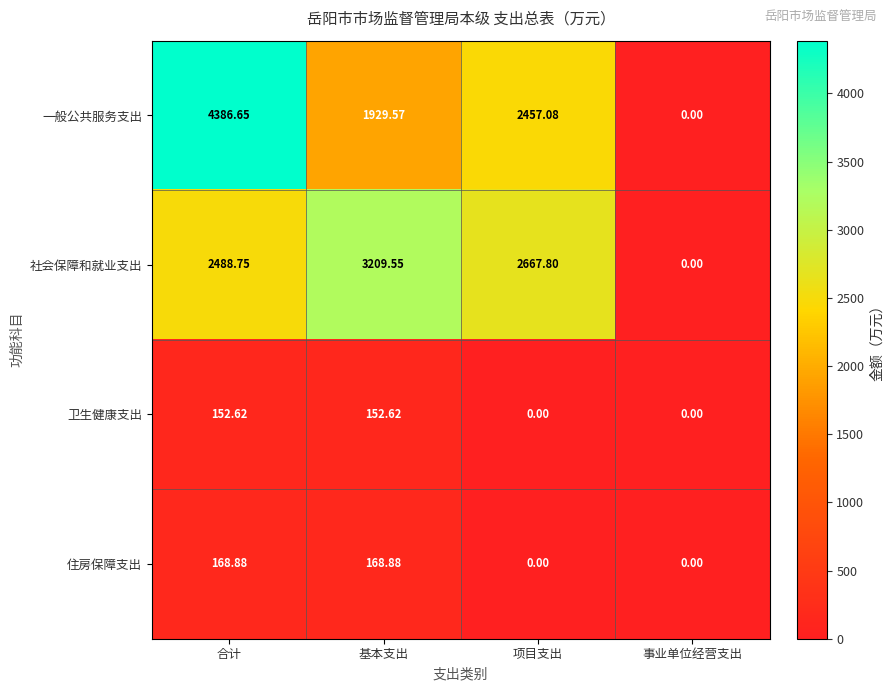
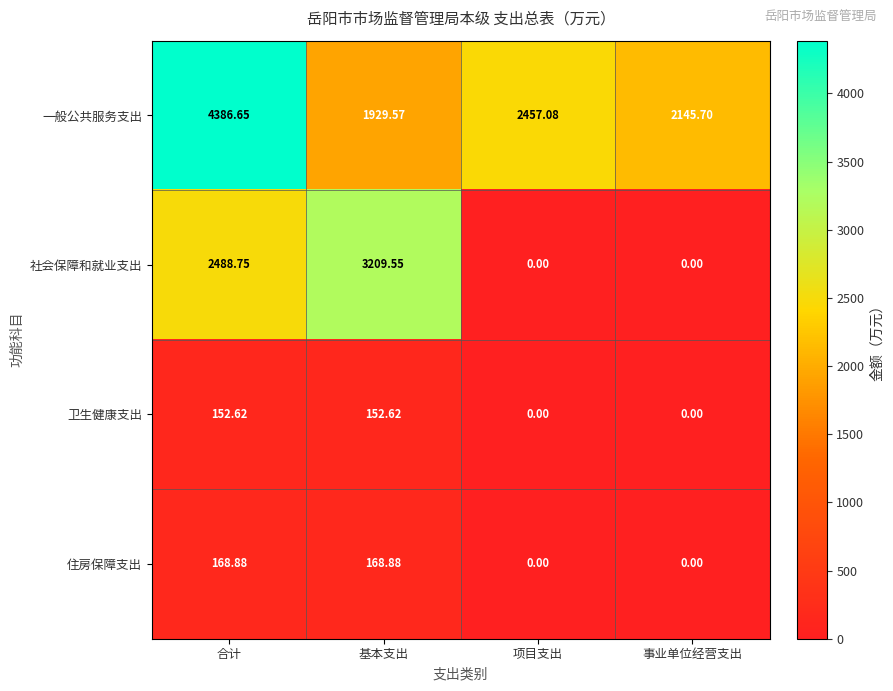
一般公共服务支出, 事业单位经营支出: 0.00 -> 2145.70
社会保障和就业支出, 项目支出: 2667.80 -> 0.00
